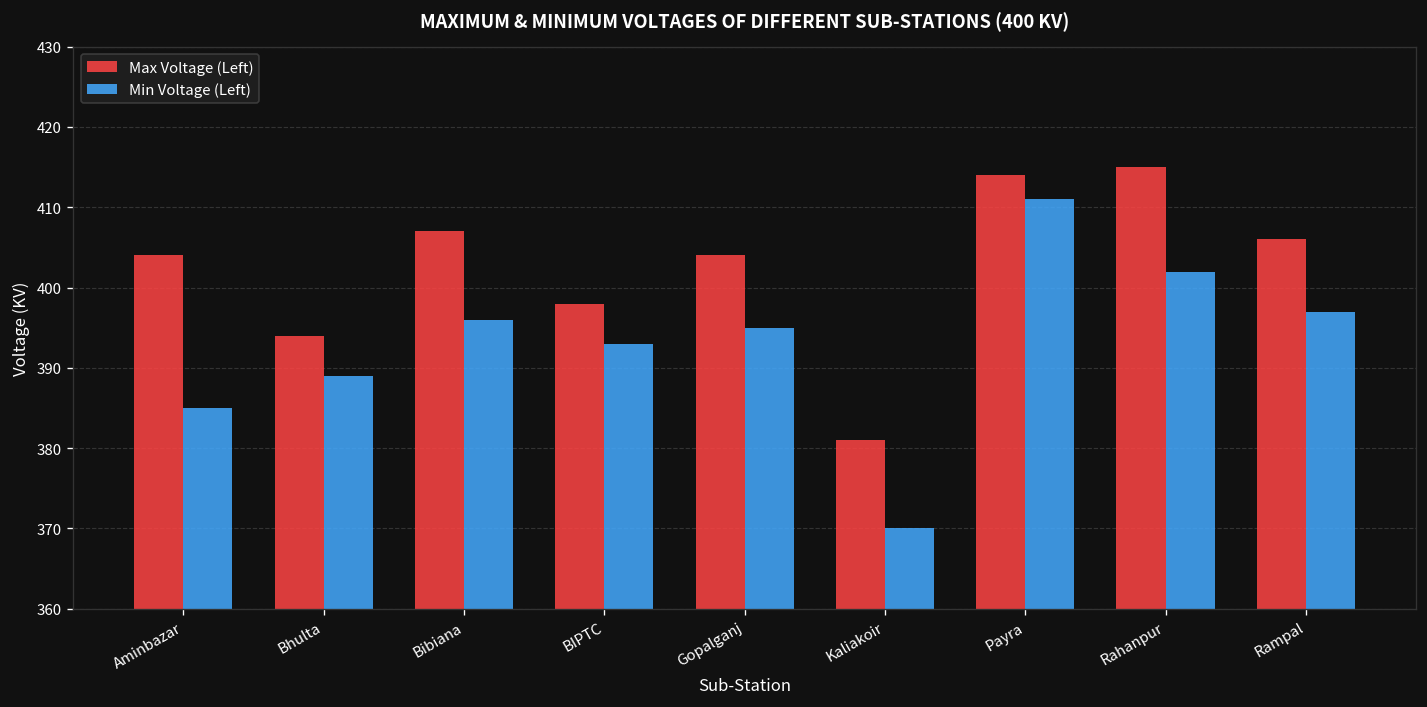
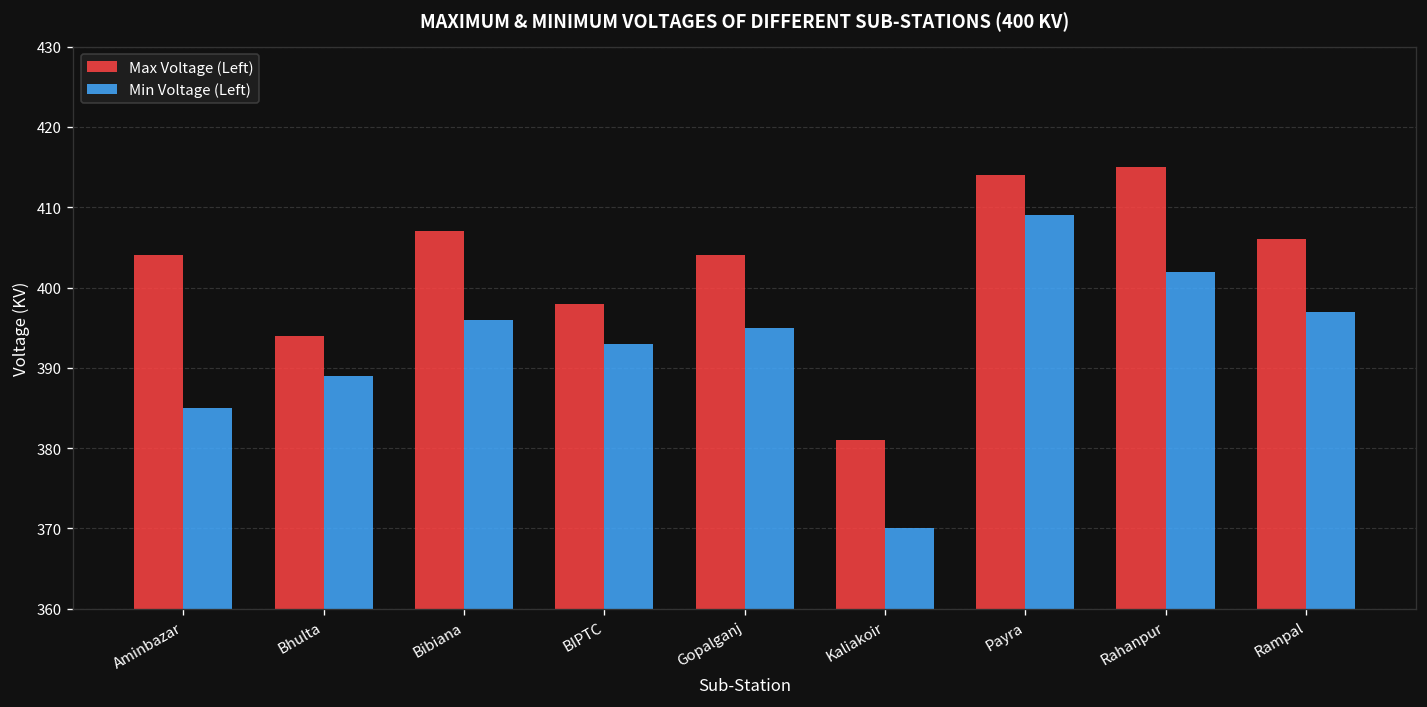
Min Voltage (Left), Payra: 411 -> 409
